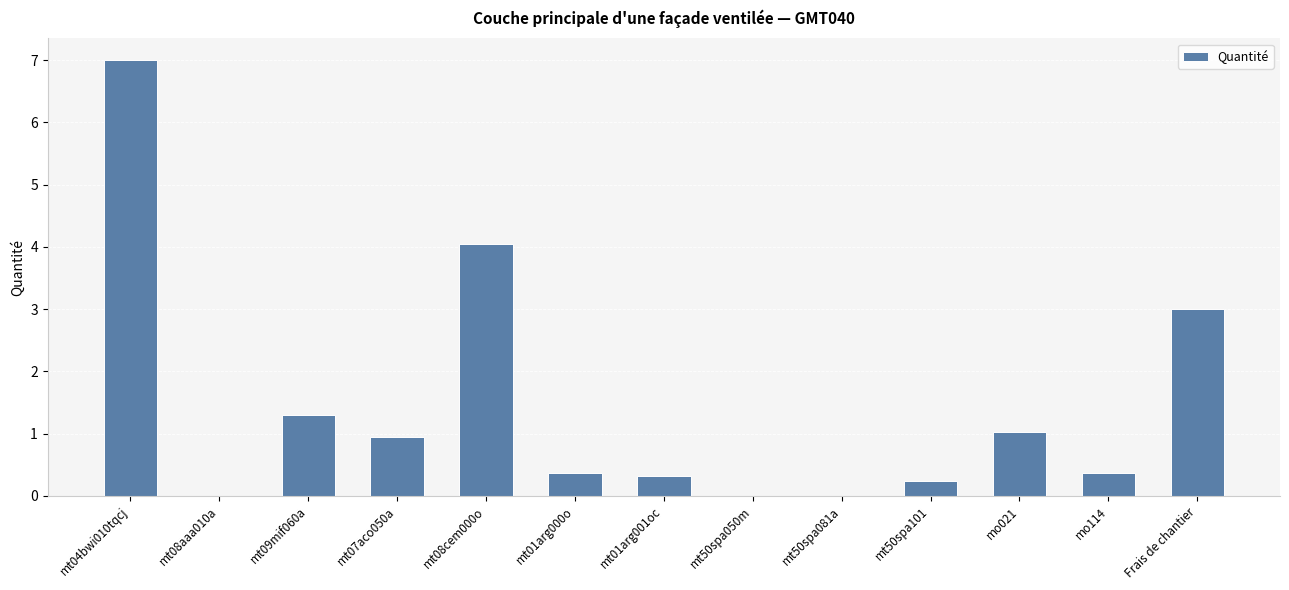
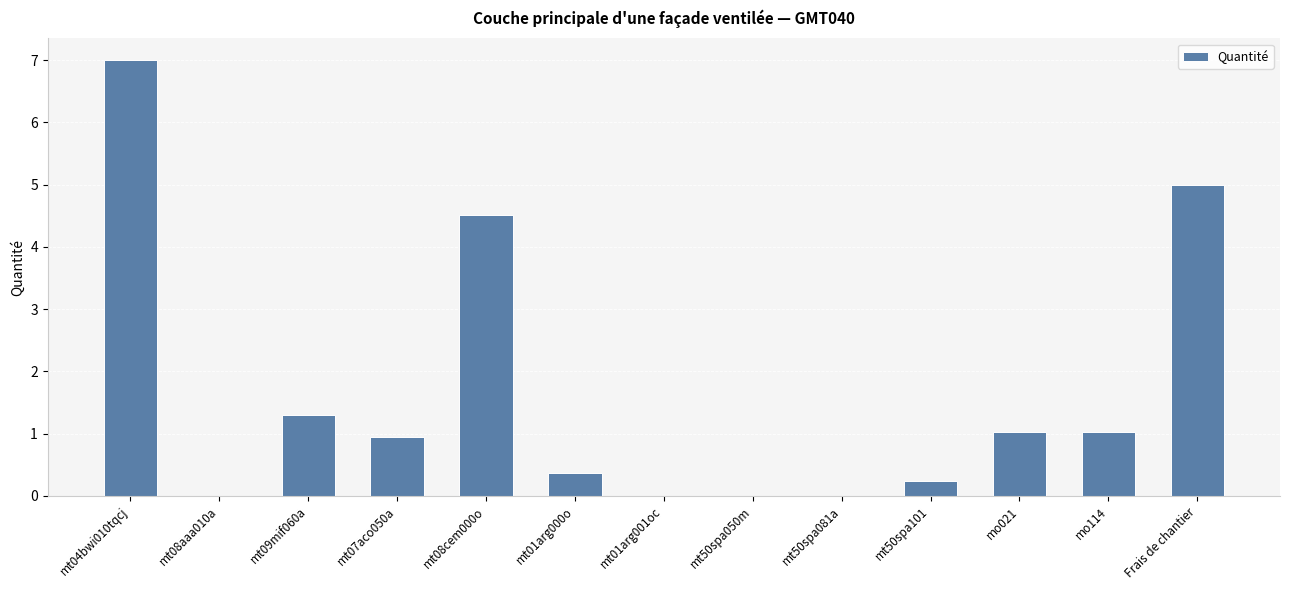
mt08cem000o: 4.0 -> 4.5
mt01arg001oc: 0.3 -> 0.0
mo114: 0.4 -> 1.0
Frais de chantier: 3 -> 5
